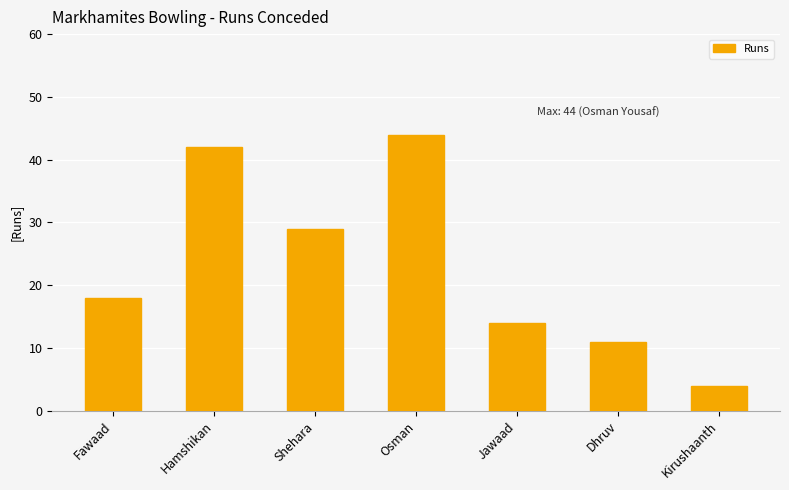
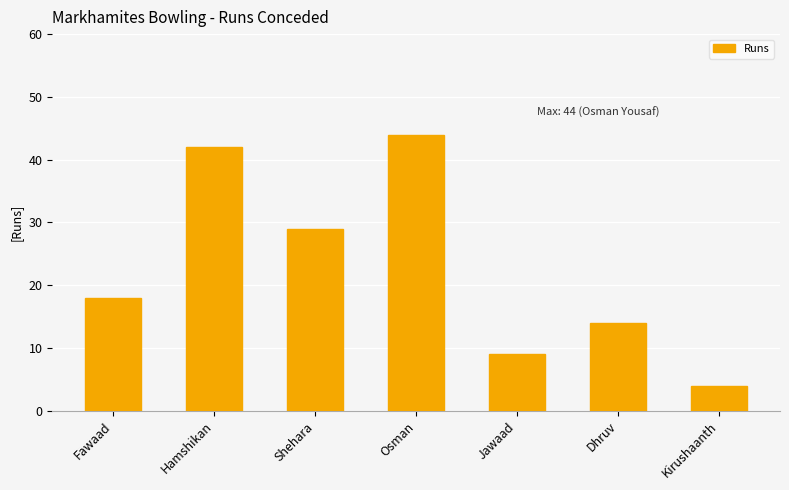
Jawaad: 14 -> 9
Dhruv: 11 -> 14
